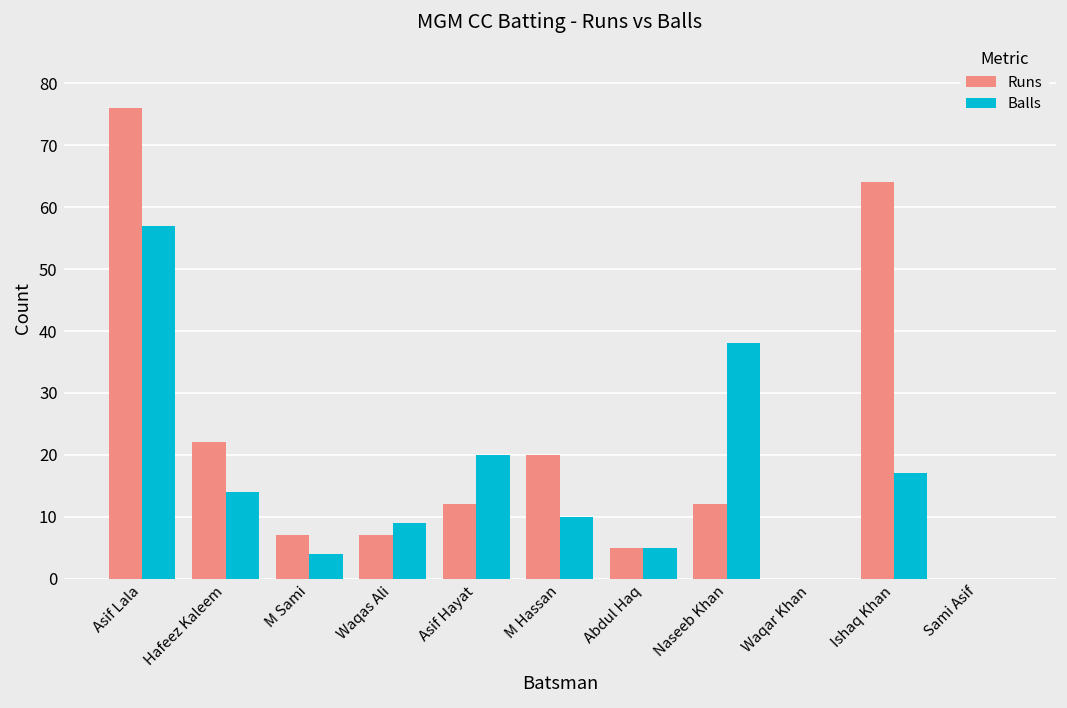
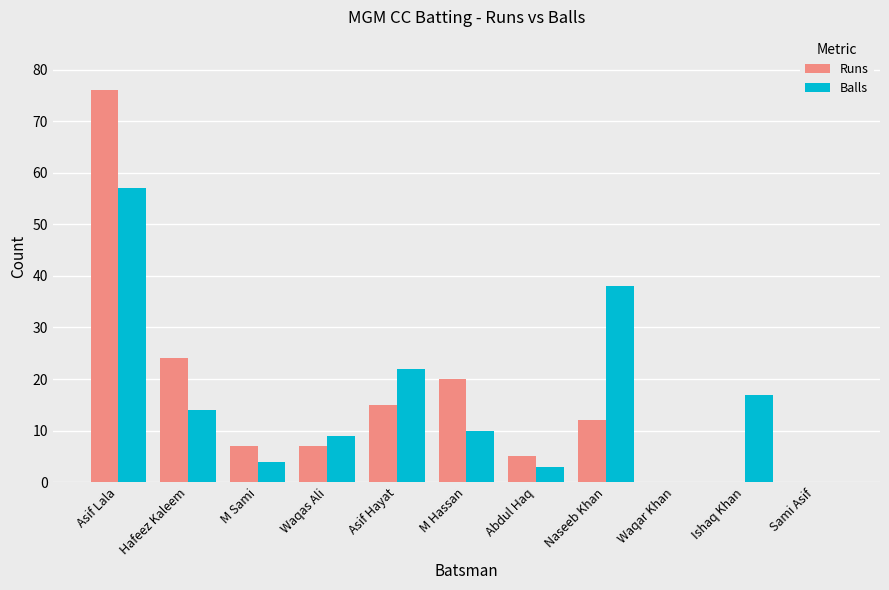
Runs, Hafeez Kaleem: 22 -> 24
Runs, Asif Hayat: 12 -> 15
Balls, Asif Hayat: 20 -> 22
Balls, Abdul Haq: 5 -> 3
Runs, Ishaq Khan: 64 -> 0
